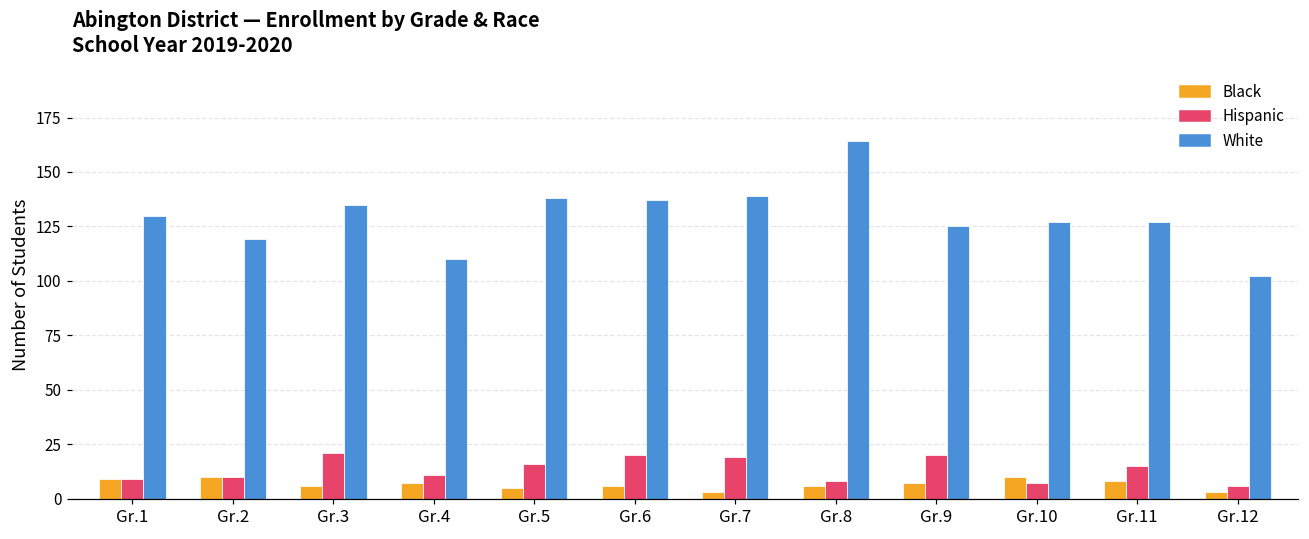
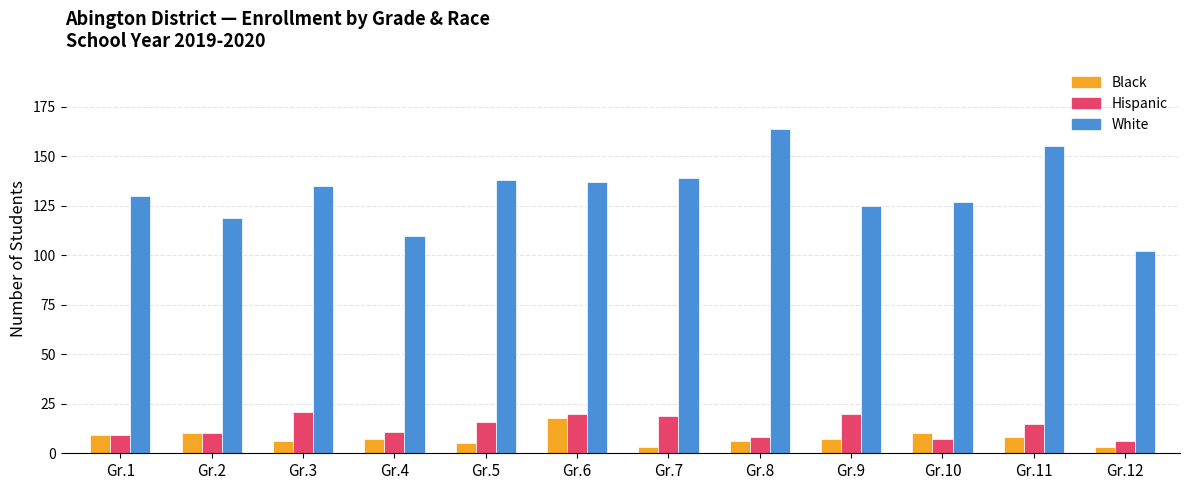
Black, Gr.6: 6 -> 18
White, Gr.11: 127 -> 155
